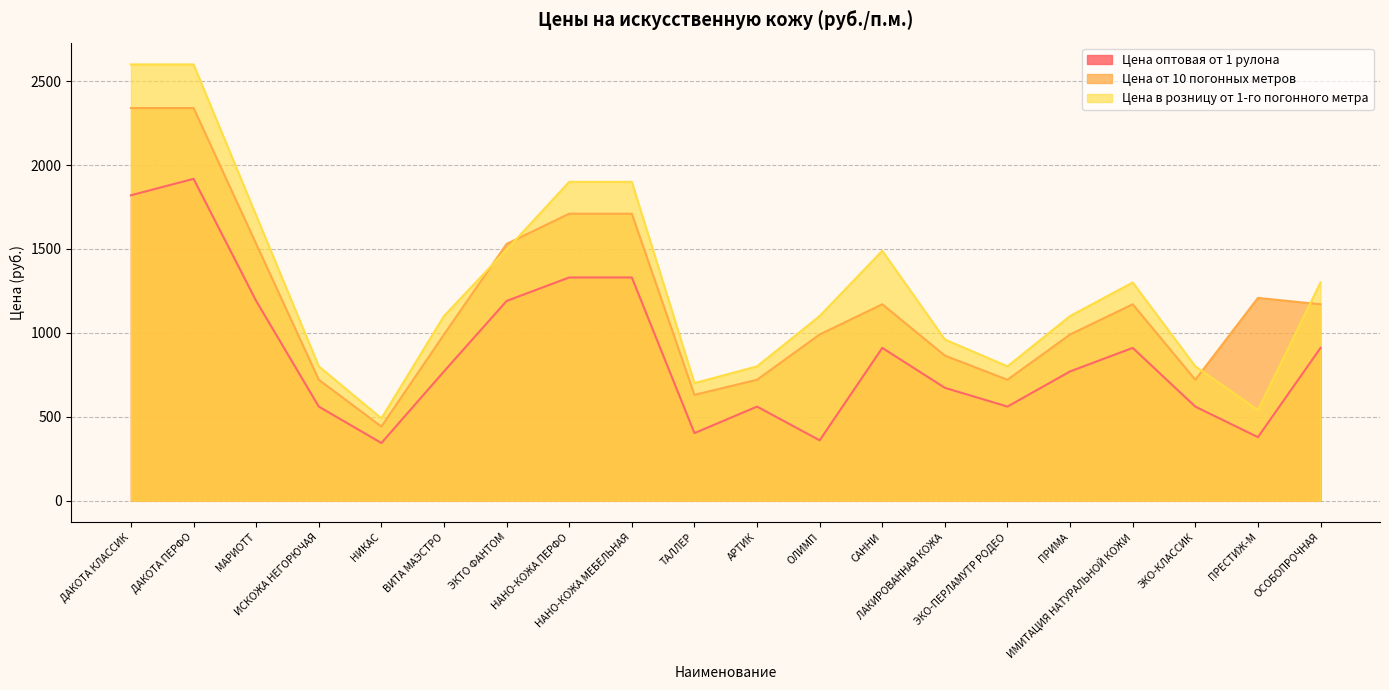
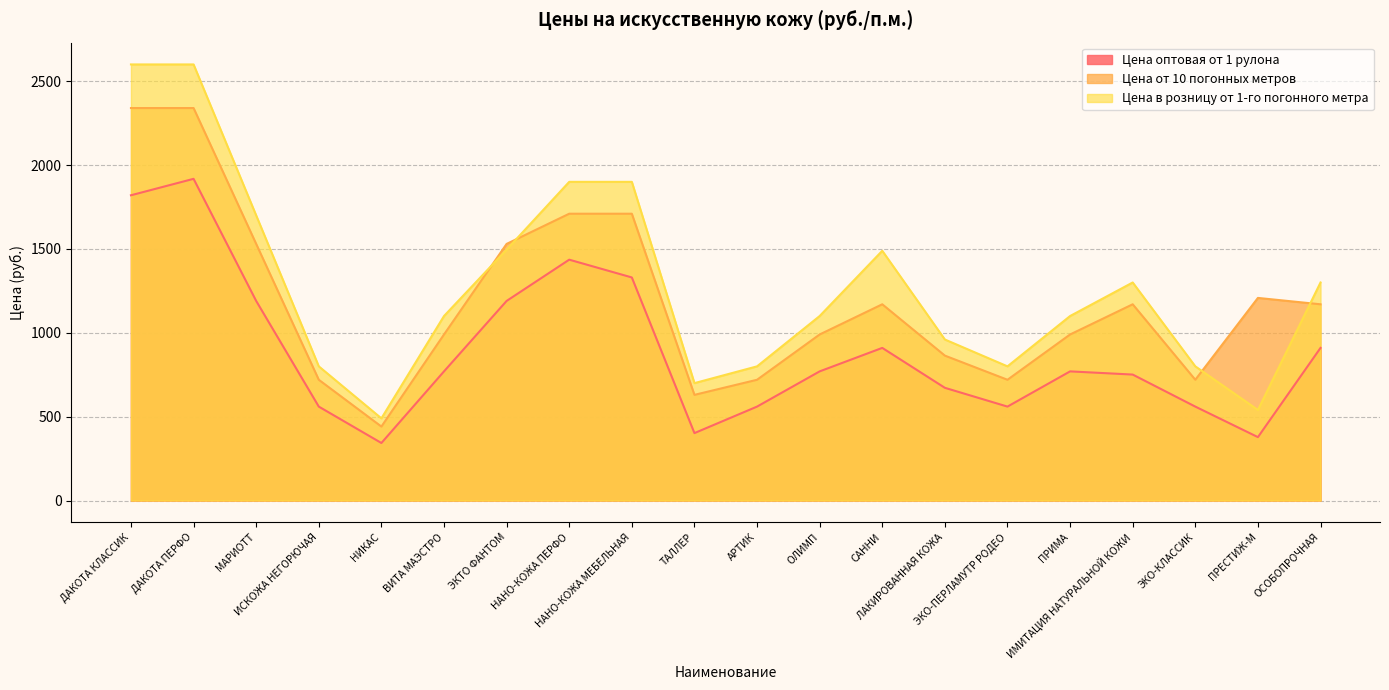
Цена оптовая от 1 рулона, НАНО-КОЖА ПЕРФО: 1330 -> 1440
Цена оптовая от 1 рулона, ОЛИМП: 360 -> 770
Цена оптовая от 1 рулона, ИМИТАЦИЯ НАТУРАЛЬНОЙ КОЖИ: 910 -> 750
